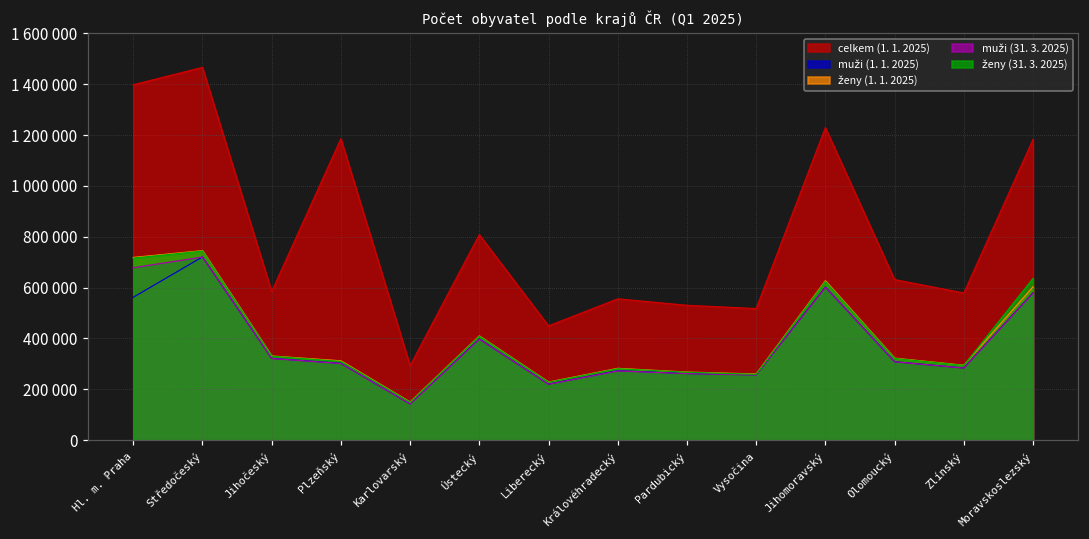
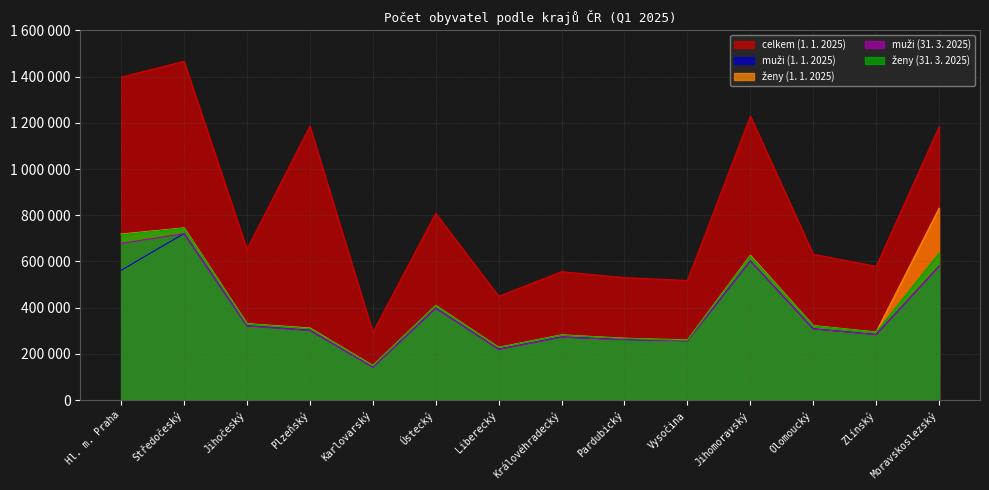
celkem (1. 1. 2025), Jihočeský: 580000 -> 650000
ženy (1. 1. 2025), Moravskoslezský: 600000 -> 830000
